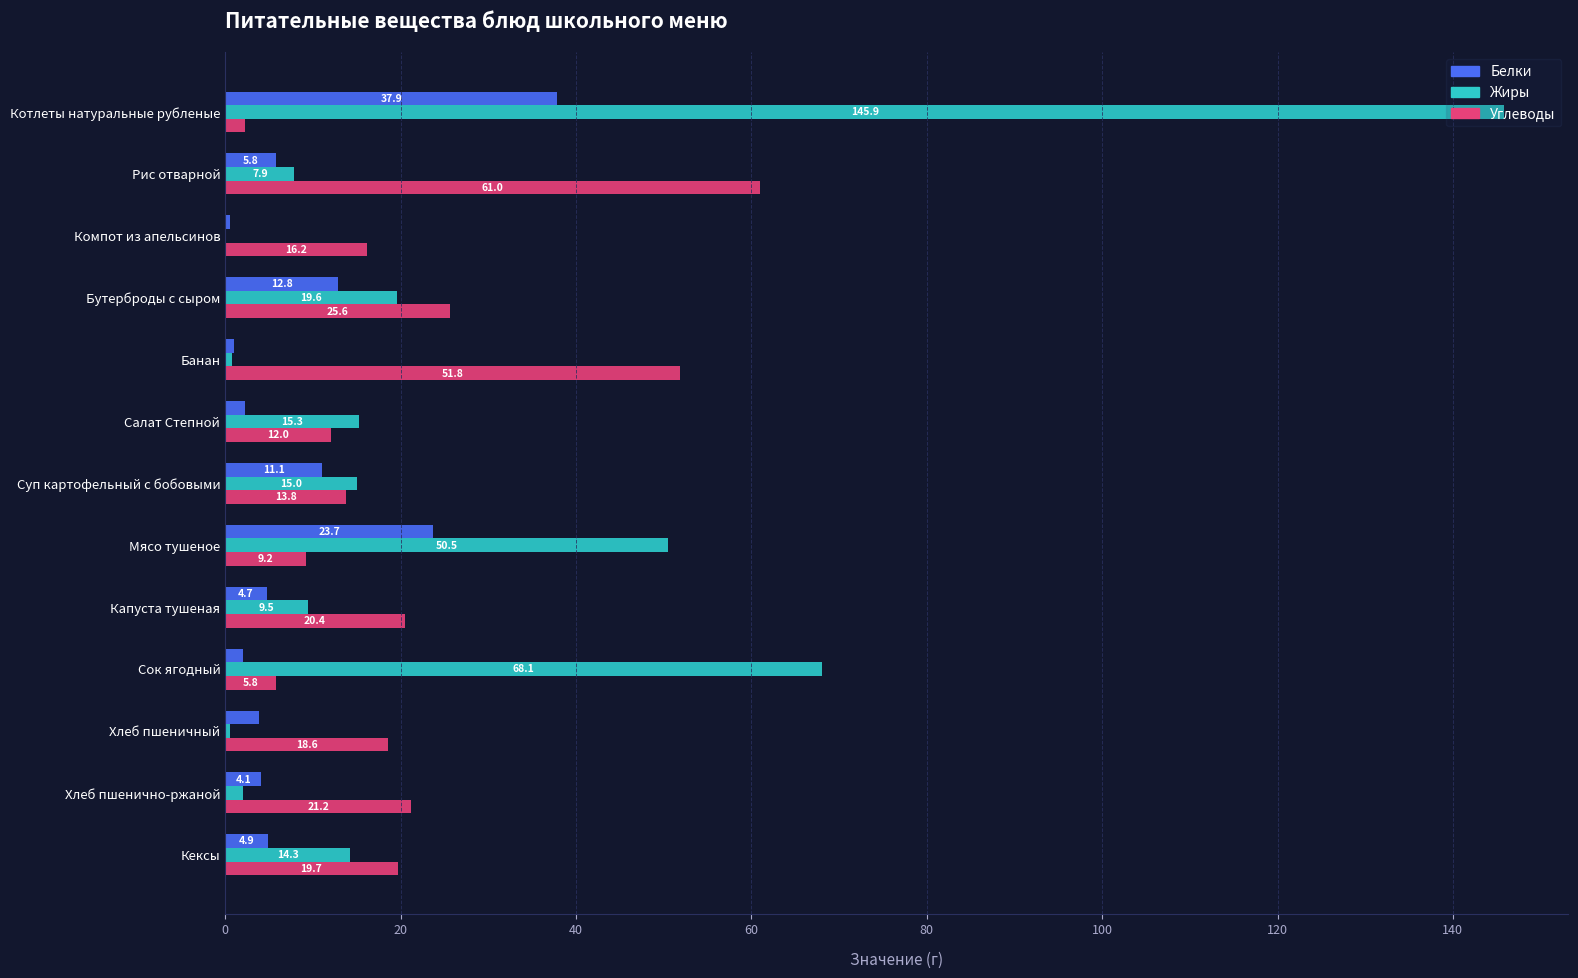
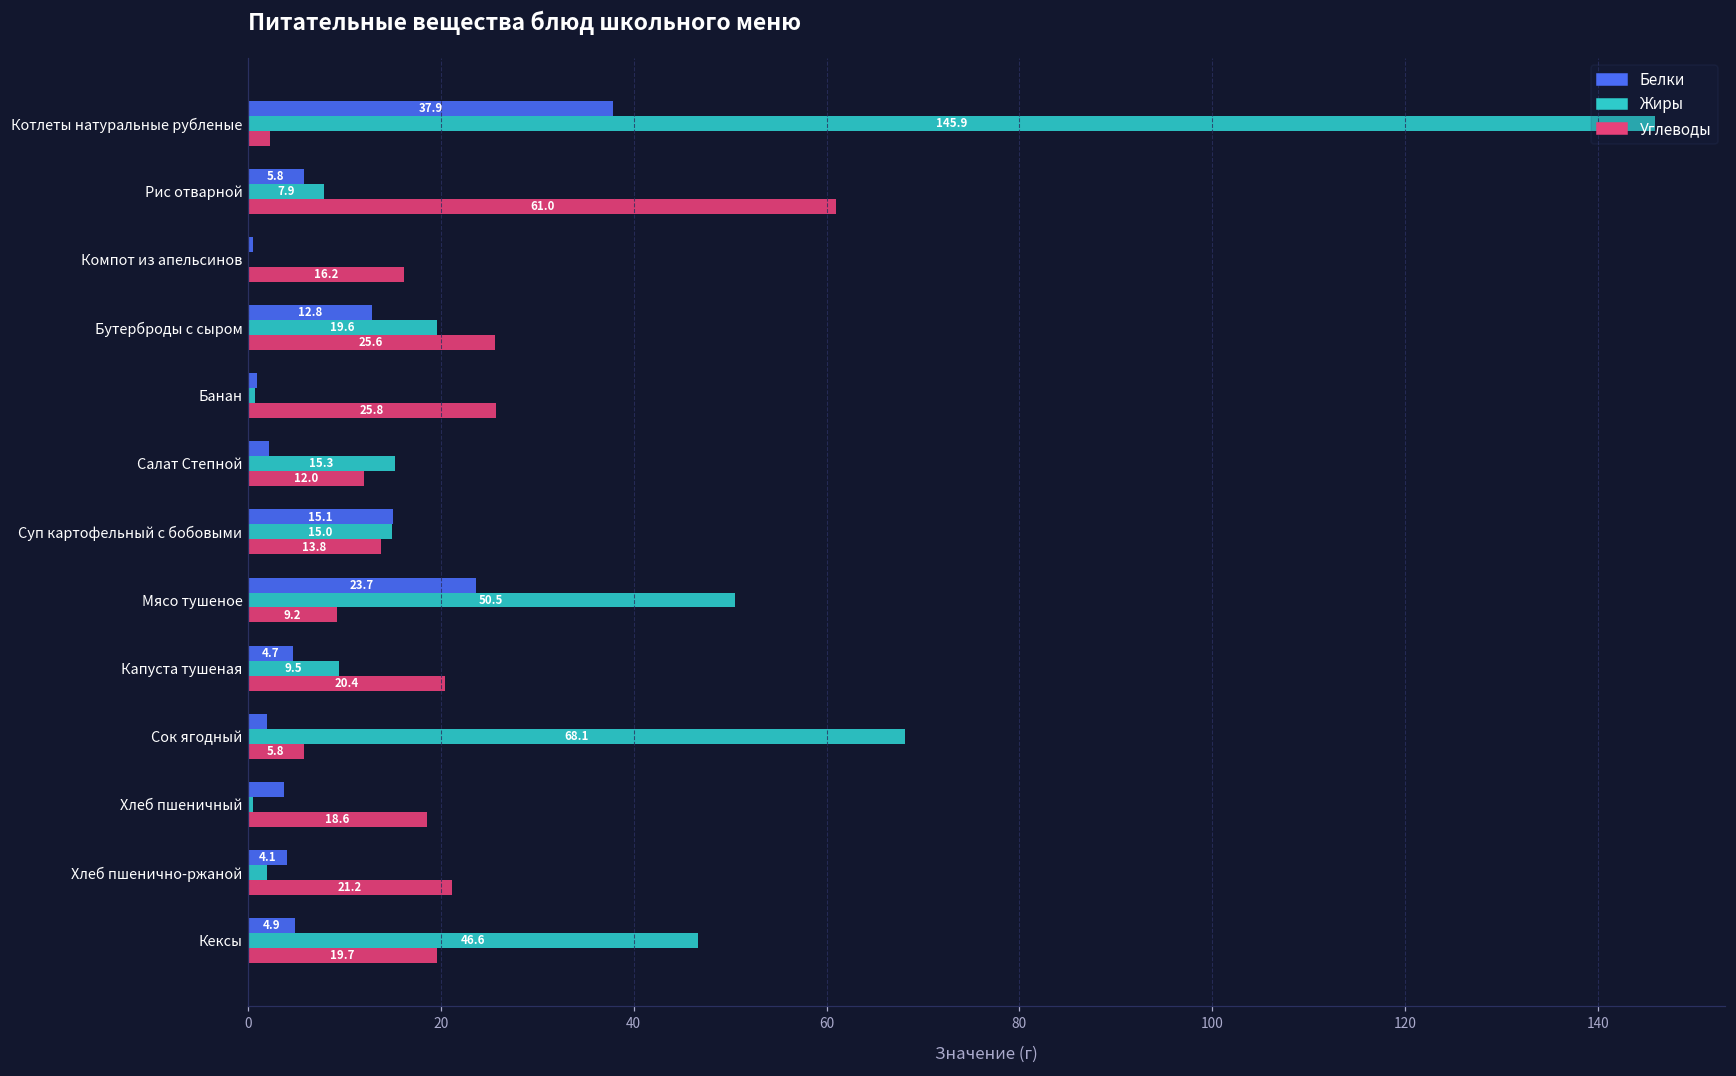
Углеводы, Банан: 51.8 -> 25.8
Белки, Суп картофельный с бобовыми: 11.1 -> 15.1
Жиры, Кексы: 14.3 -> 46.6
